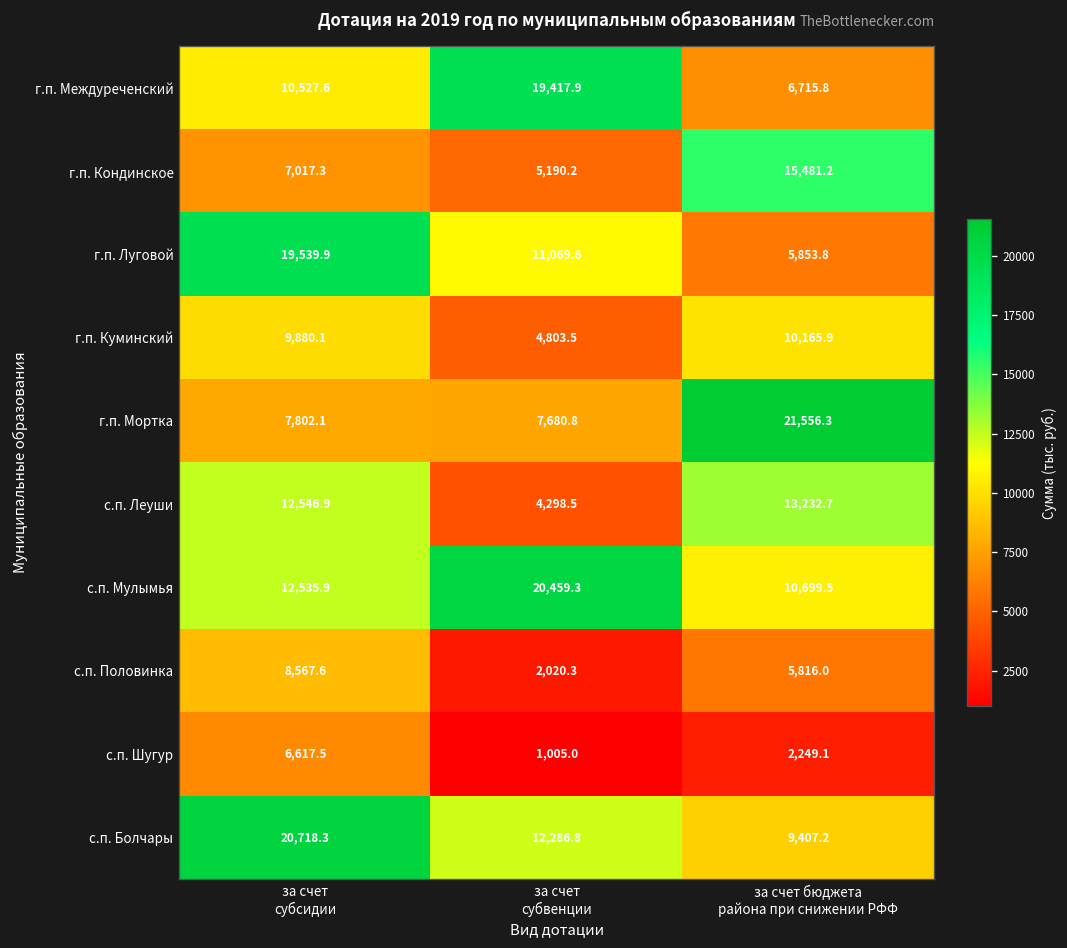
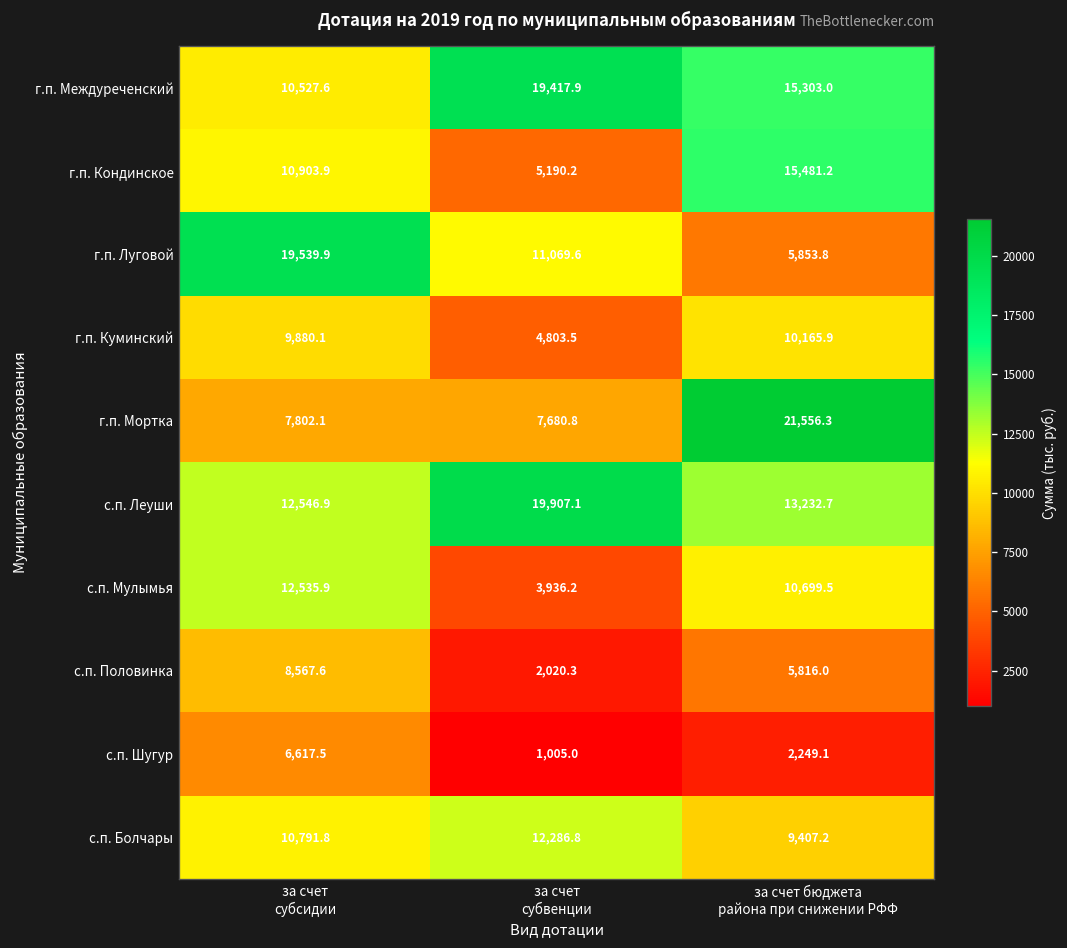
г.п. Междуреченский, за счет бюджета района при снижении РФФ: 6,715.8 -> 15,303.0
г.п. Кондинское, за счет субсидии: 7,017.3 -> 10,903.9
с.п. Леуши, за счет субвенции: 4,298.5 -> 19,907.1
с.п. Мулымья, за счет субвенции: 20,459.3 -> 3,936.2
с.п. Болчары, за счет субсидии: 20,718.3 -> 10,791.8
